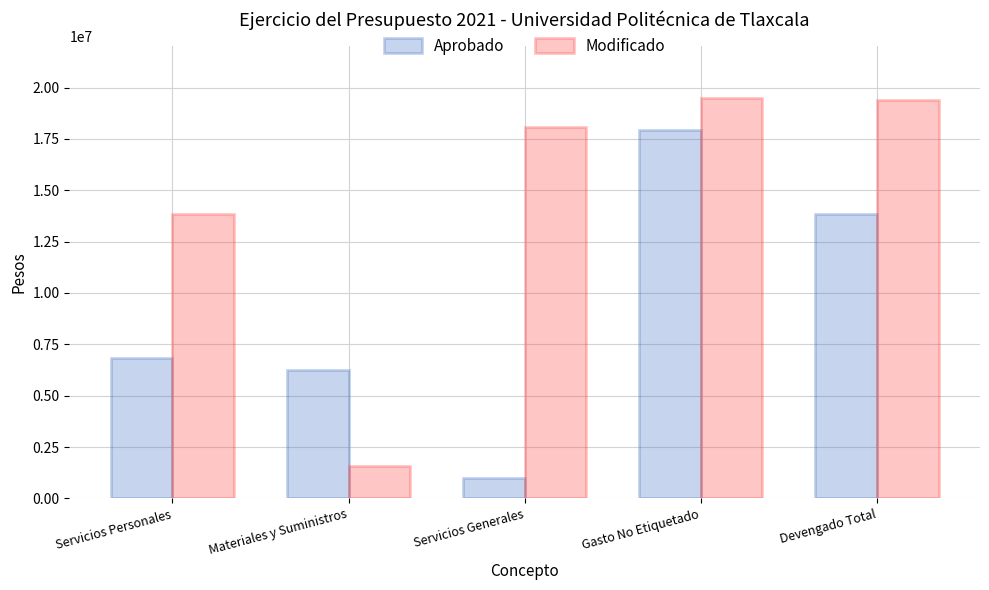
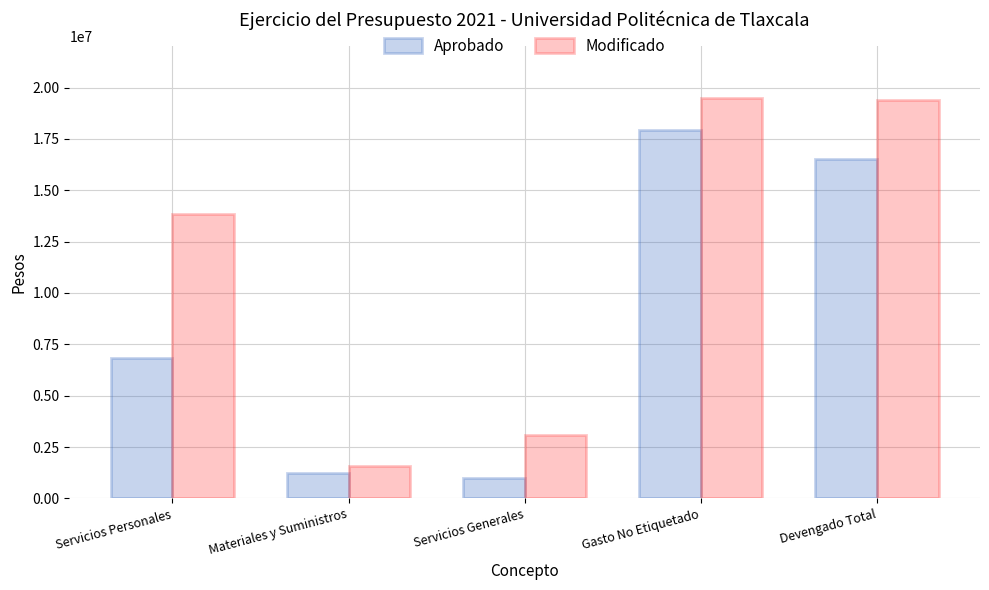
Aprobado, Materiales y Suministros: 6300000 -> 1200000
Modificado, Servicios Generales: 18100000 -> 3100000
Aprobado, Devengado Total: 13900000 -> 16500000
